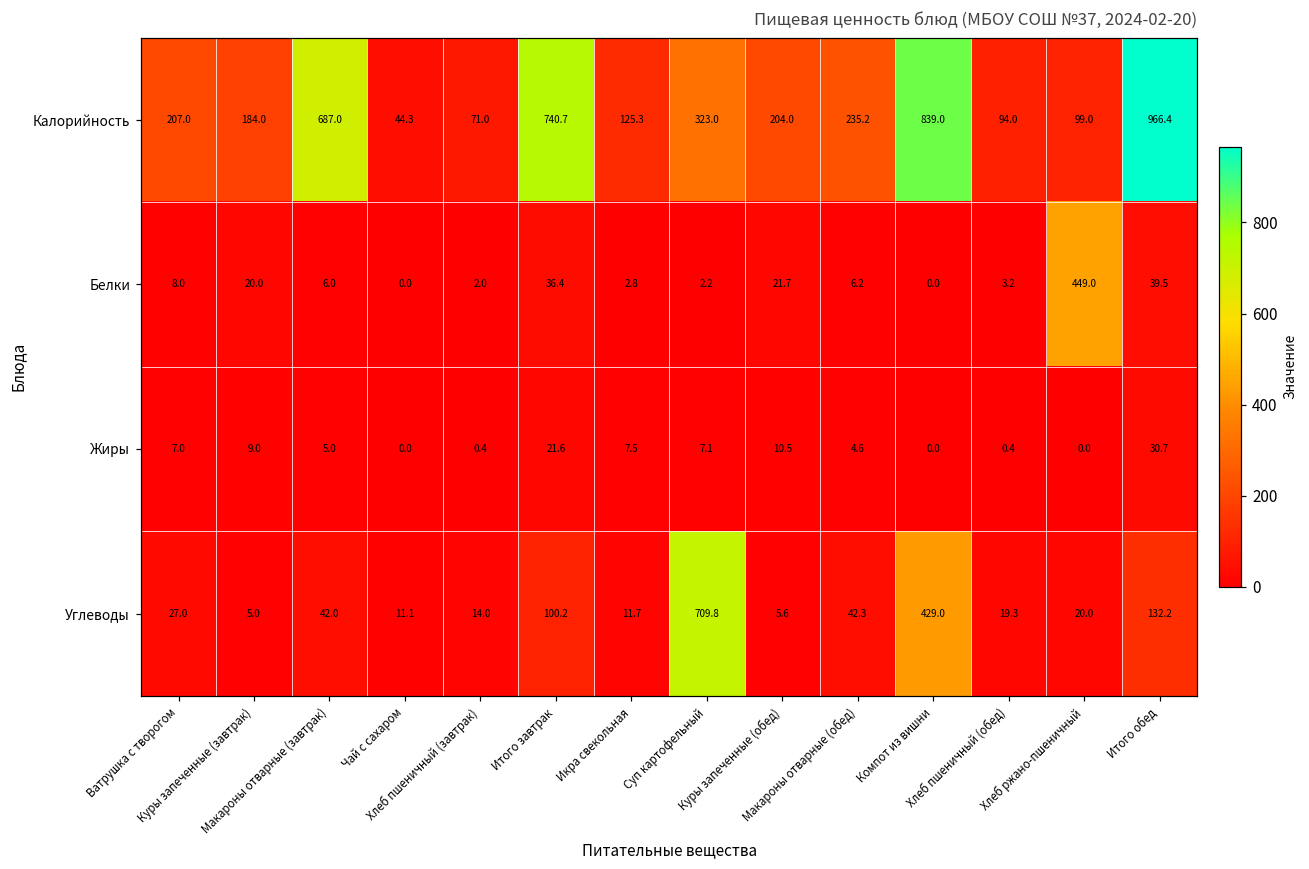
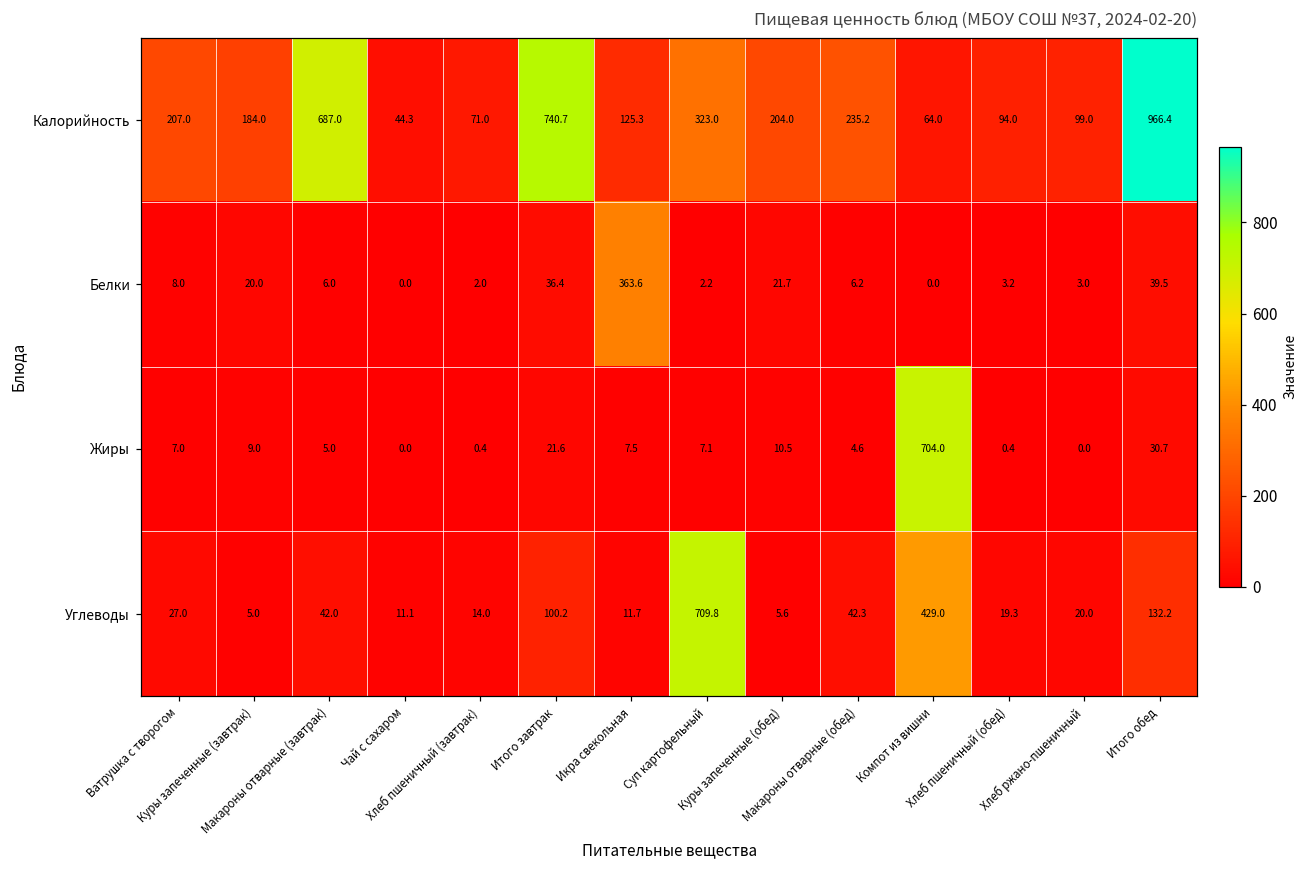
Калорийность, Компот из вишни: 839.0 -> 64.0
Белки, Икра свекольная: 2.8 -> 363.6
Белки, Хлеб ржано-пшеничный: 449.0 -> 3.0
Жиры, Компот из вишни: 0.0 -> 704.0
